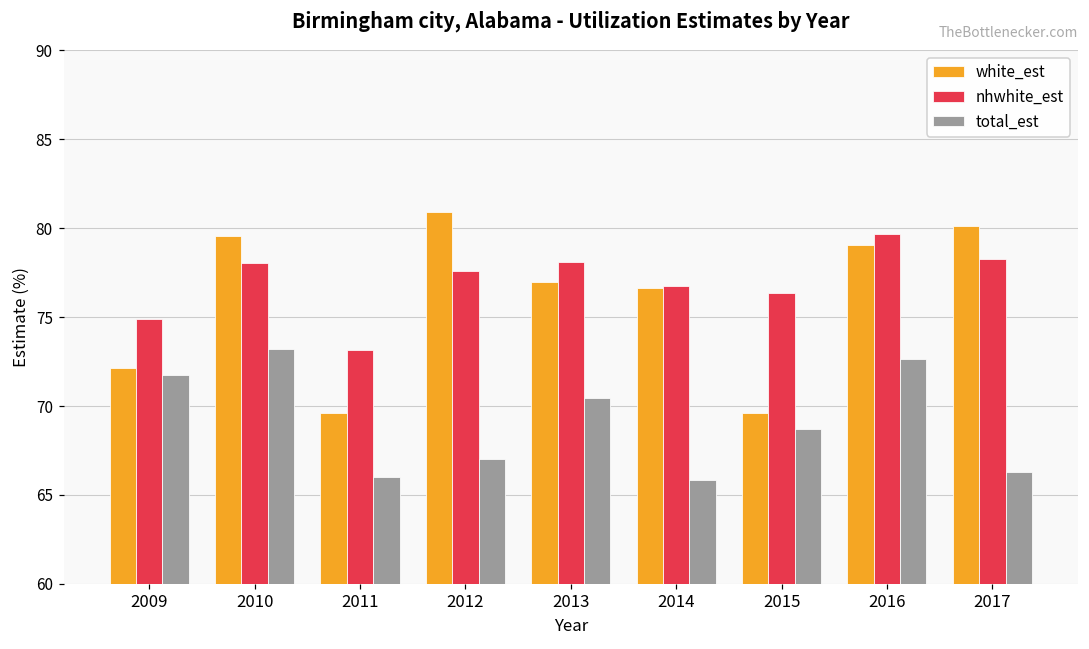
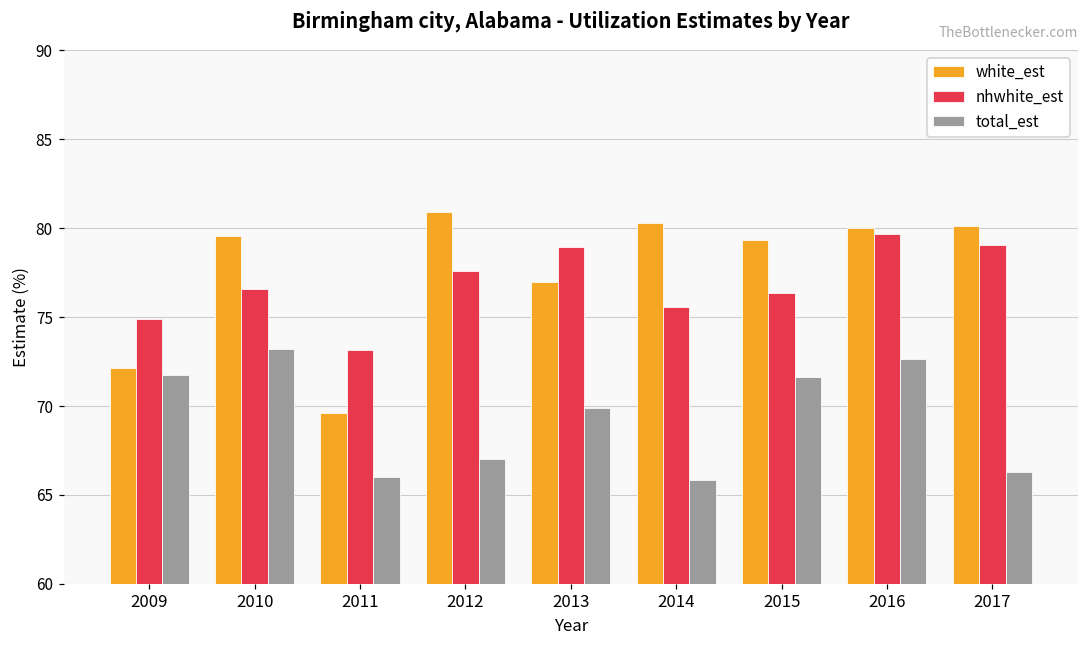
nhwhite_est, 2010: 78.0 -> 76.6
nhwhite_est, 2013: 78.1 -> 79.0
total_est, 2013: 70.4 -> 69.9
white_est, 2014: 76.6 -> 80.3
nhwhite_est, 2014: 76.8 -> 75.6
white_est, 2015: 69.6 -> 79.3
total_est, 2015: 68.7 -> 71.6
white_est, 2016: 79.1 -> 80.0
nhwhite_est, 2017: 78.3 -> 79.0
